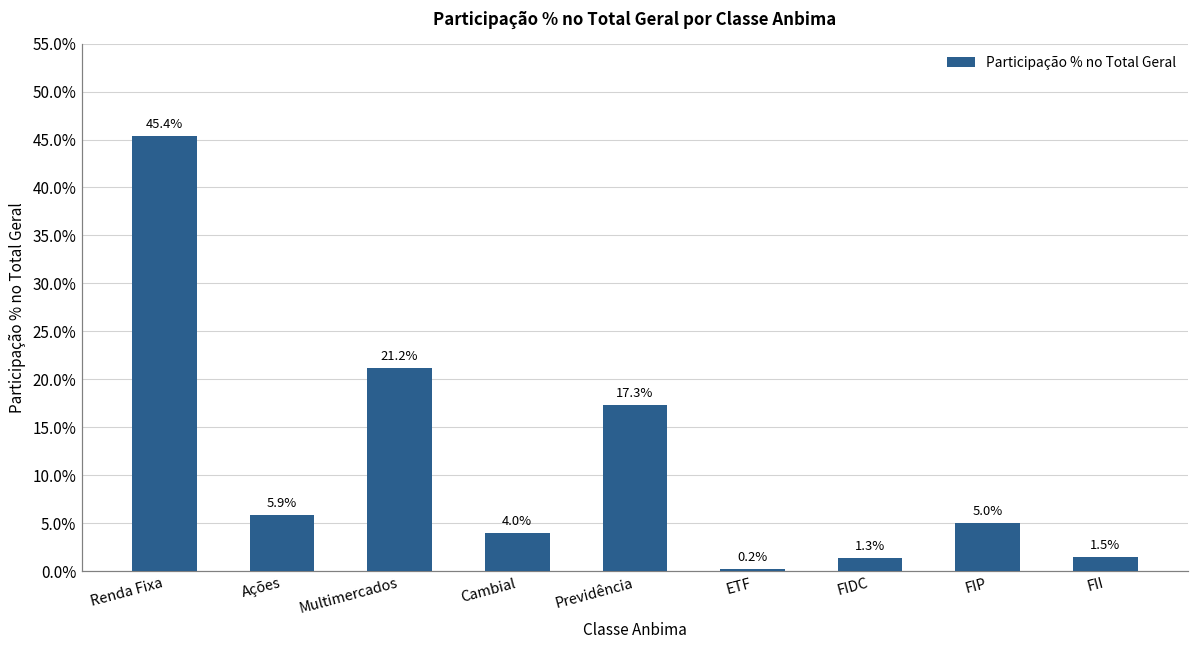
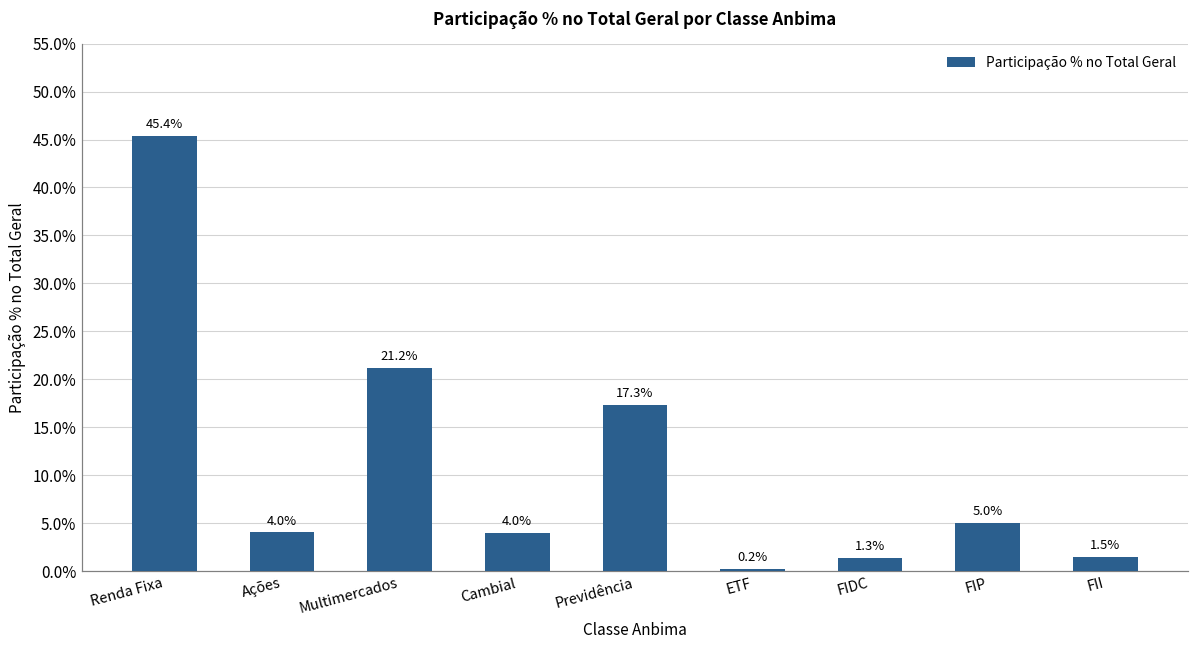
Ações: 5.9% -> 4.0%
